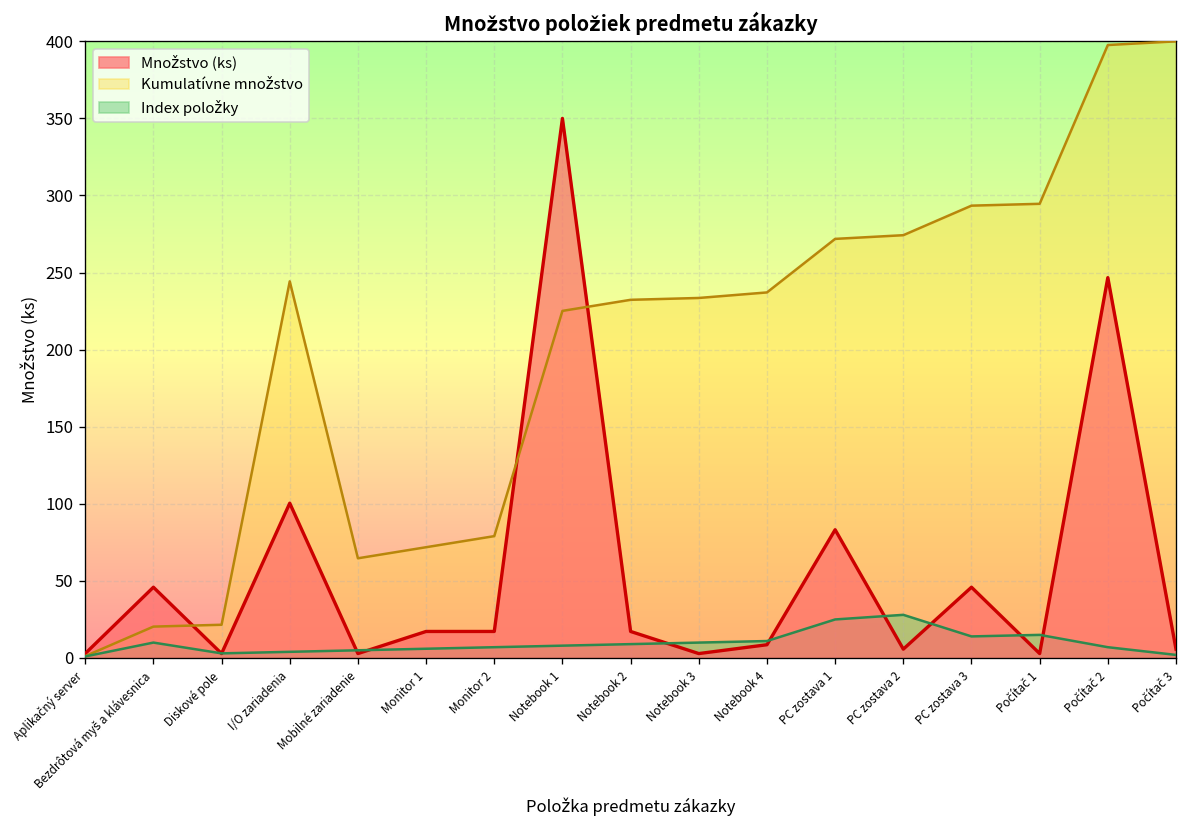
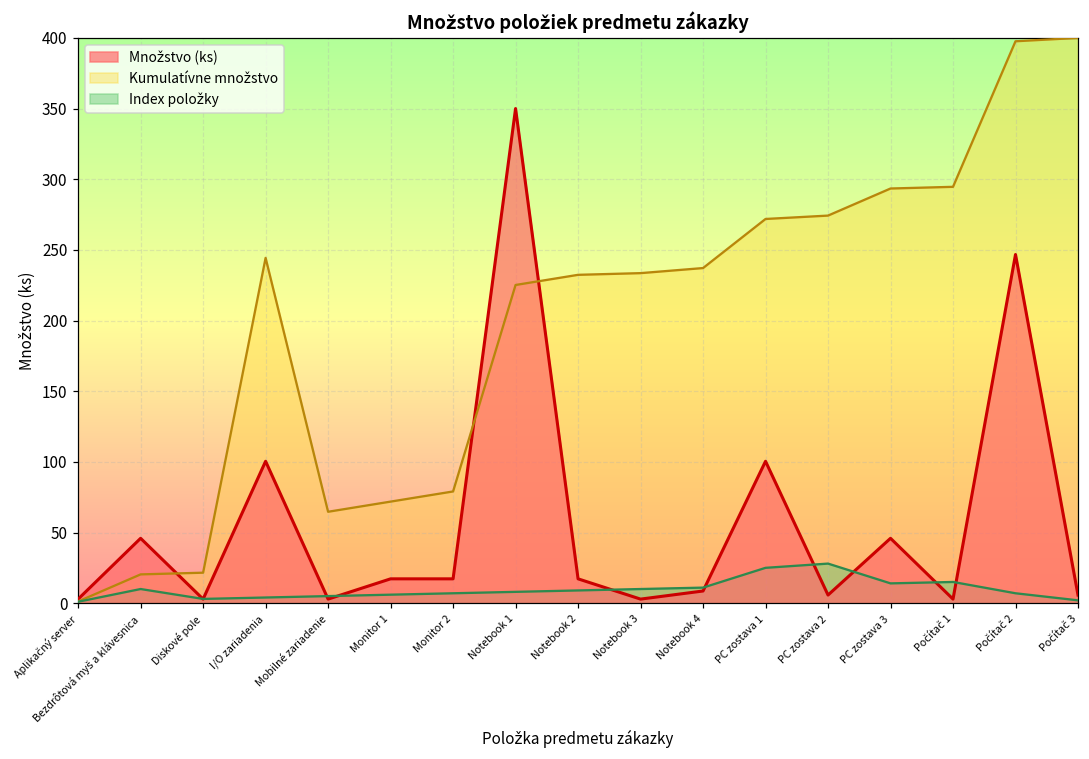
Množstvo (ks), PC zostava 1: 83 -> 100
